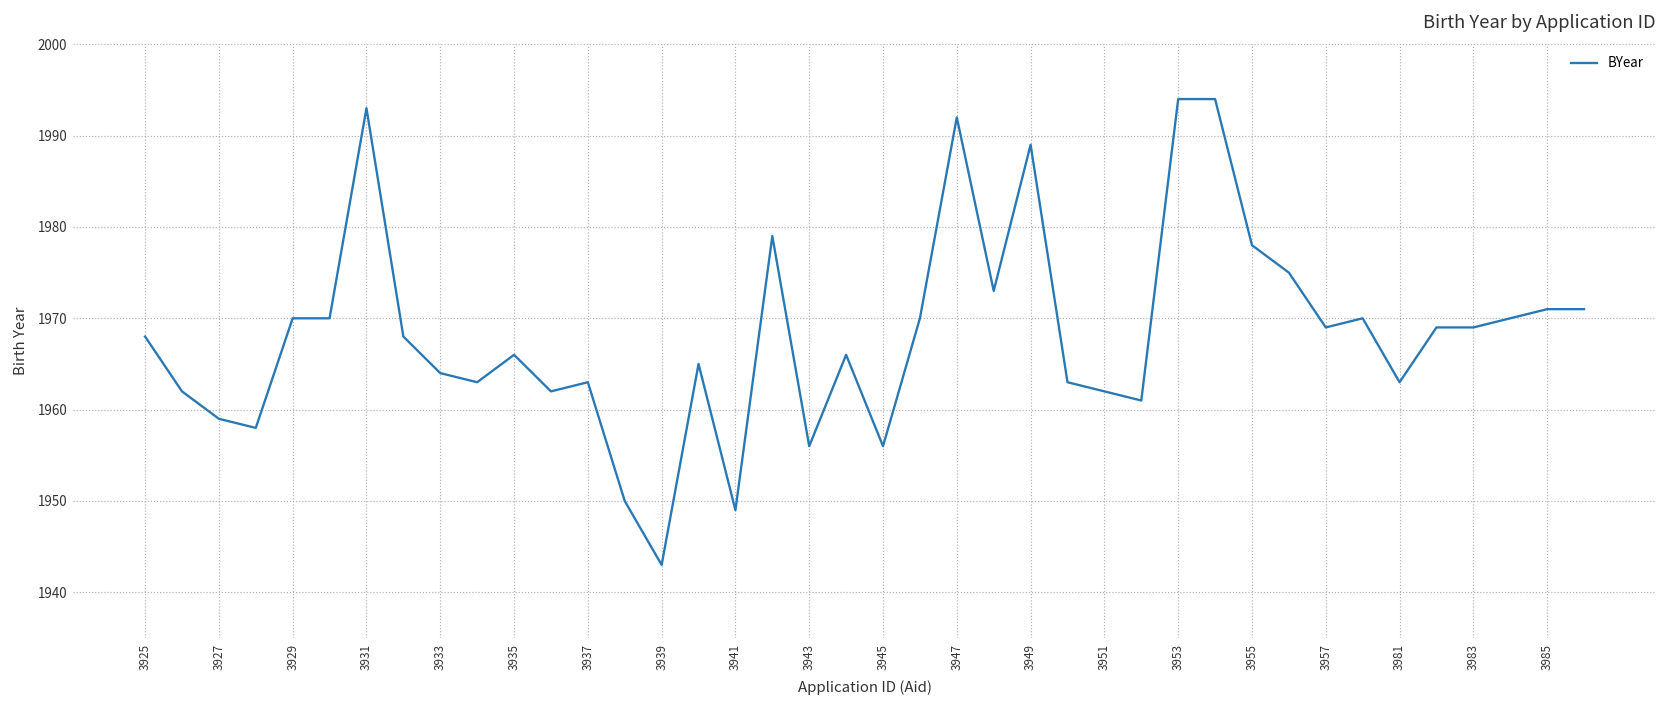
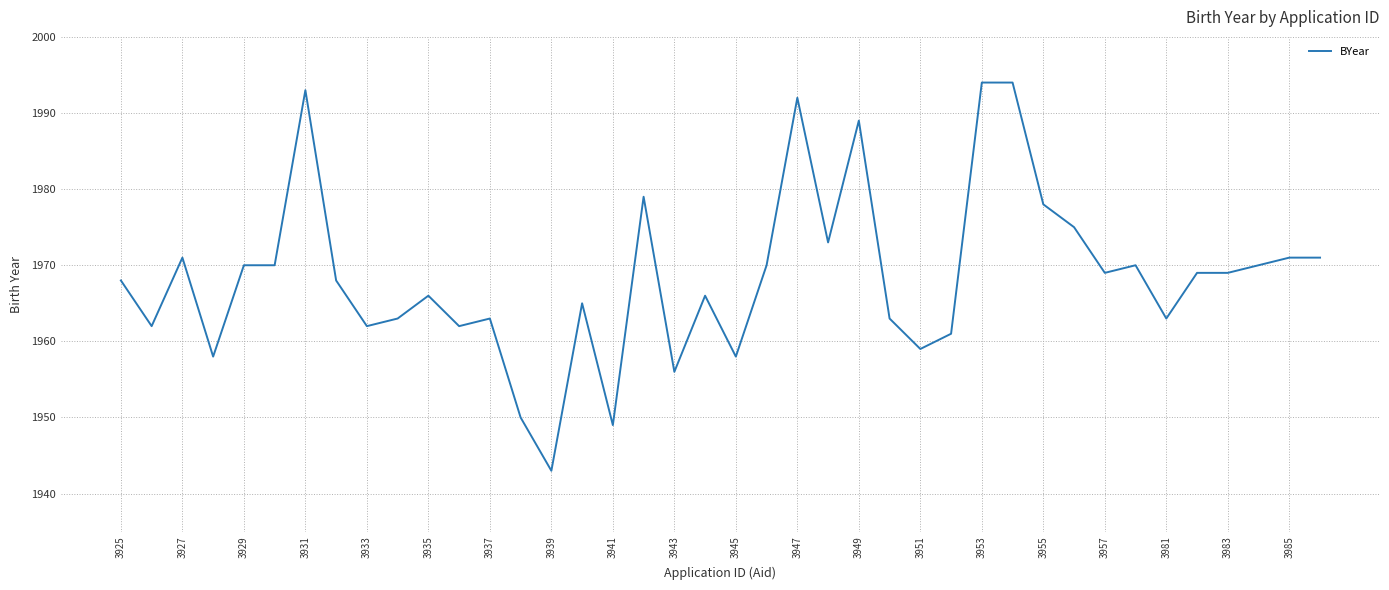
3927: 1959 -> 1971
3933: 1964 -> 1962
3945: 1956 -> 1958
3951: 1962 -> 1959
